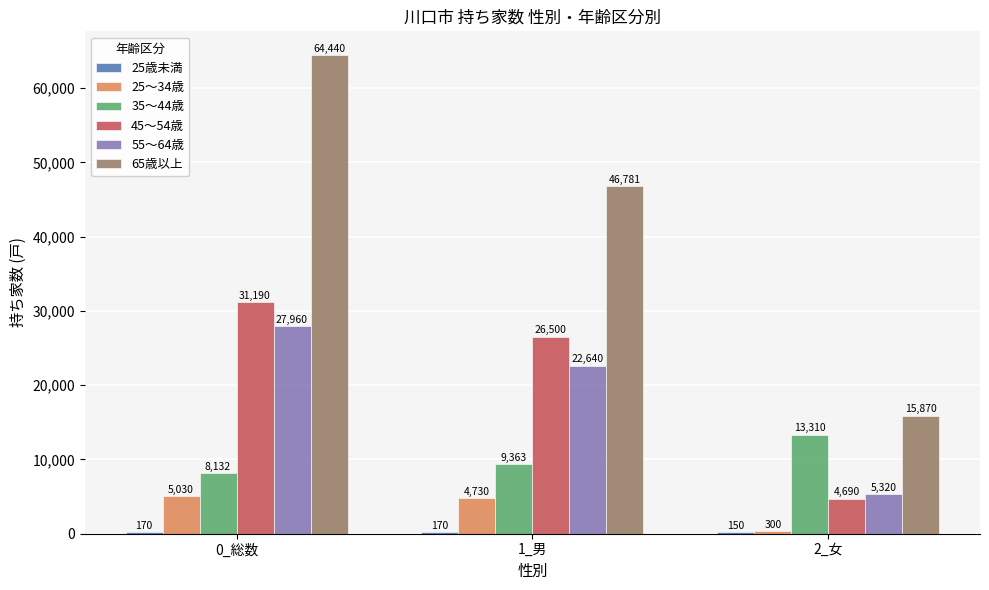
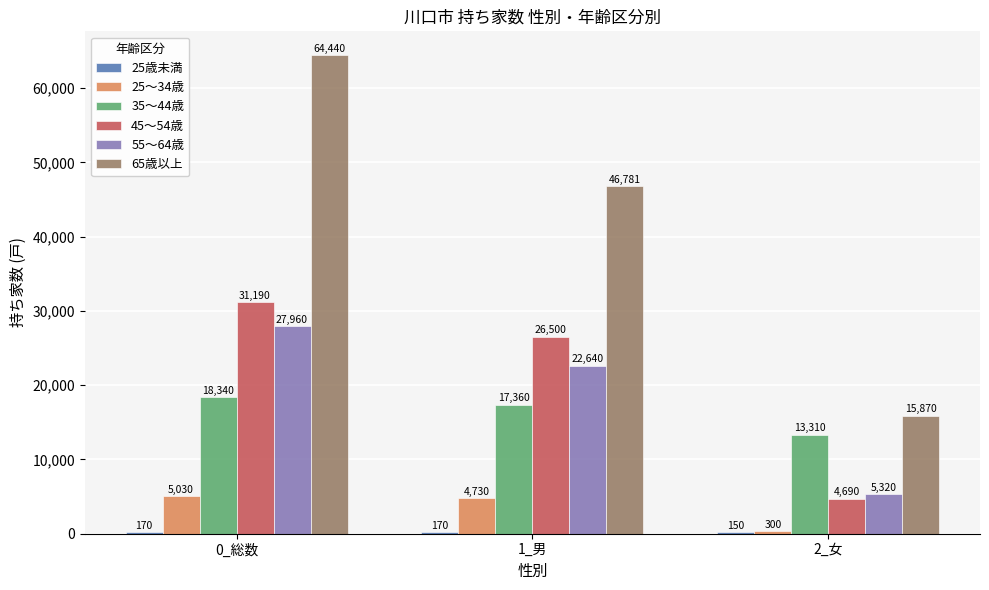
35～44歳, 0_総数: 8,132 -> 18,340
35～44歳, 1_男: 9,363 -> 17,360
